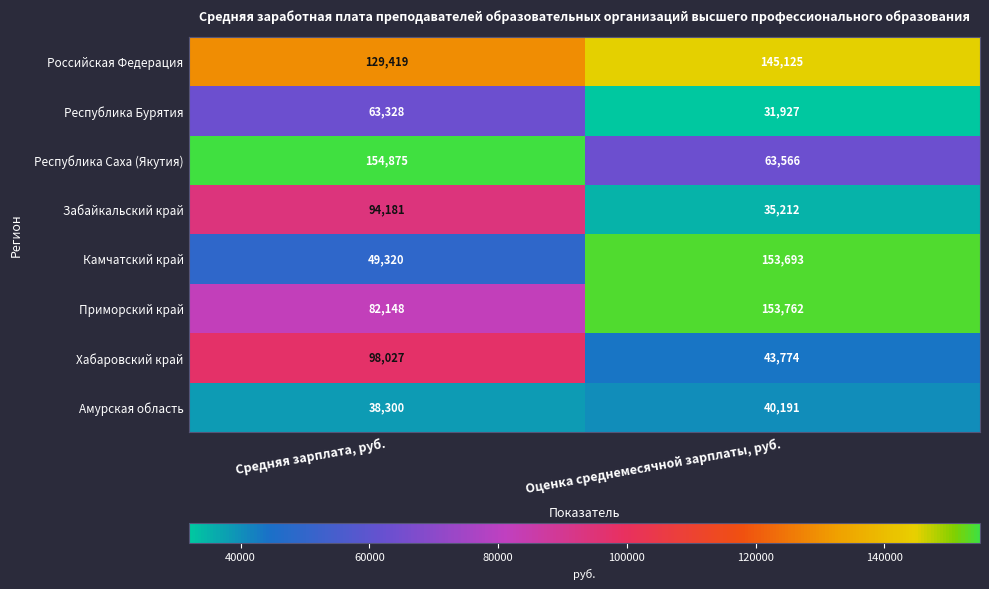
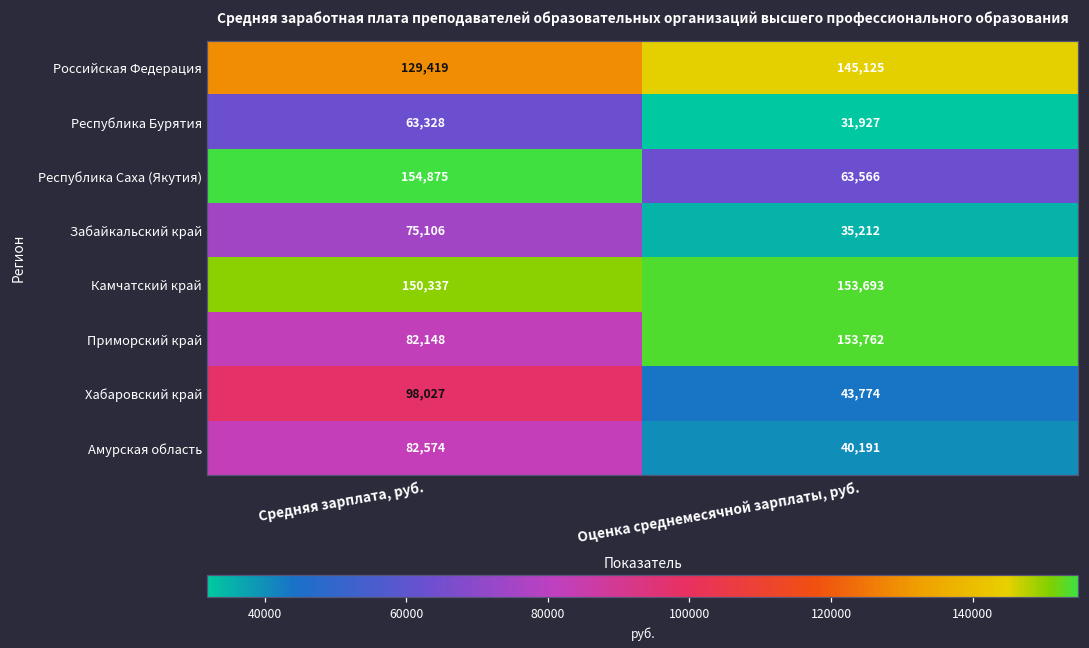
Забайкальский край, Средняя зарплата, руб.: 94,181 -> 75,106
Камчатский край, Средняя зарплата, руб.: 49,320 -> 150,337
Амурская область, Средняя зарплата, руб.: 38,300 -> 82,574
